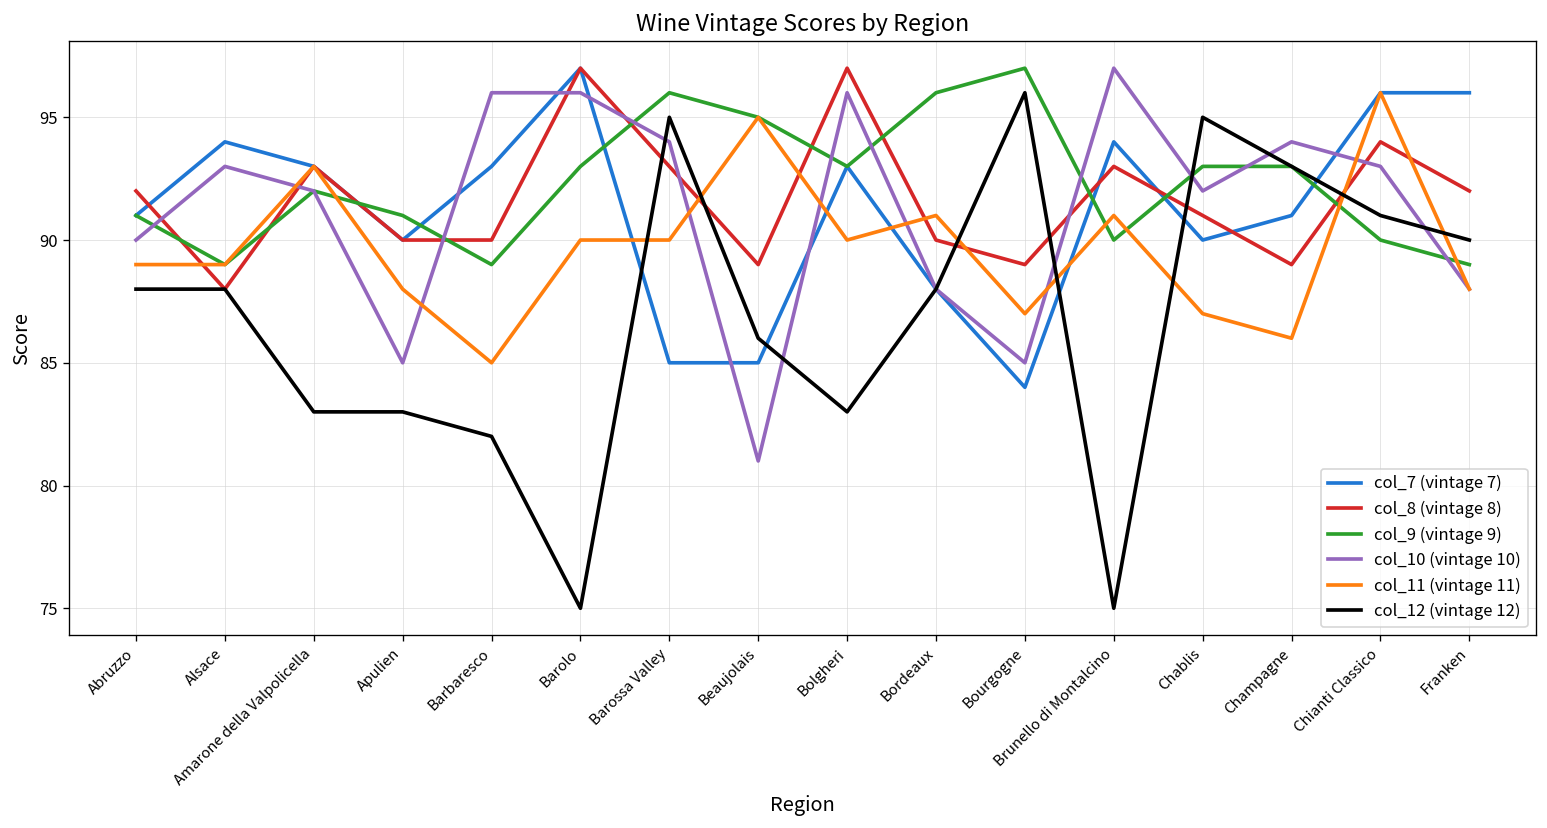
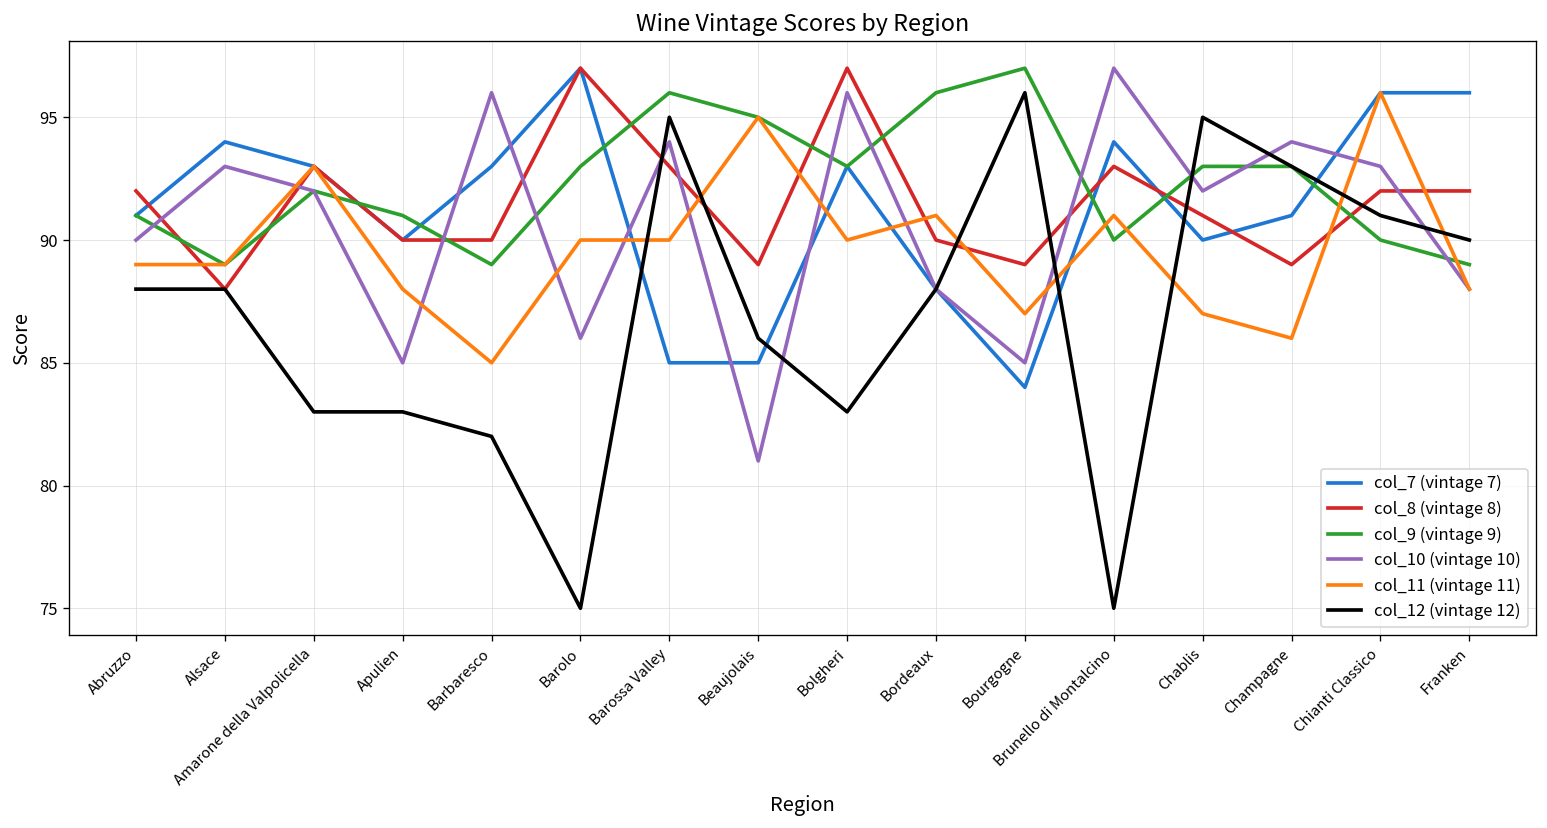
col_10 (vintage 10), Barolo: 96 -> 86
col_8 (vintage 8), Chianti Classico: 94 -> 92
